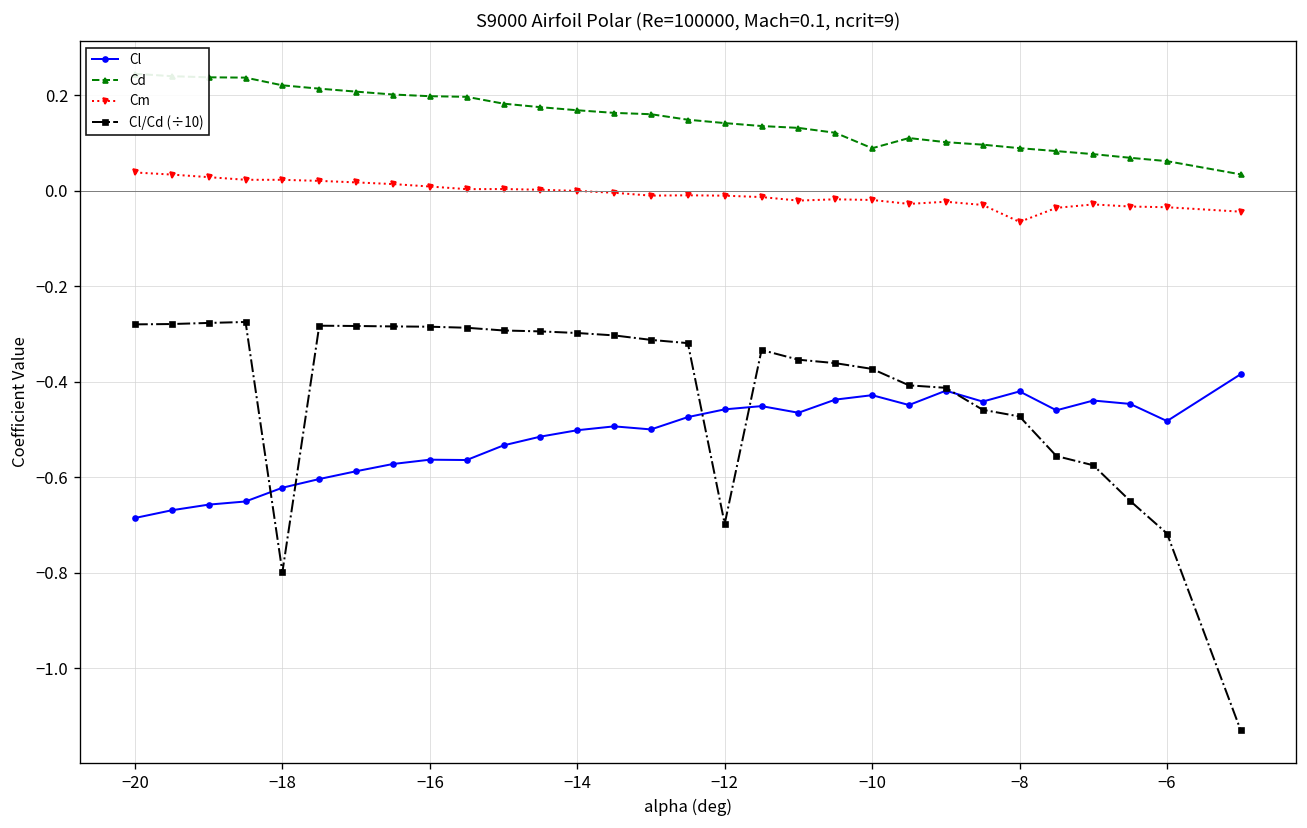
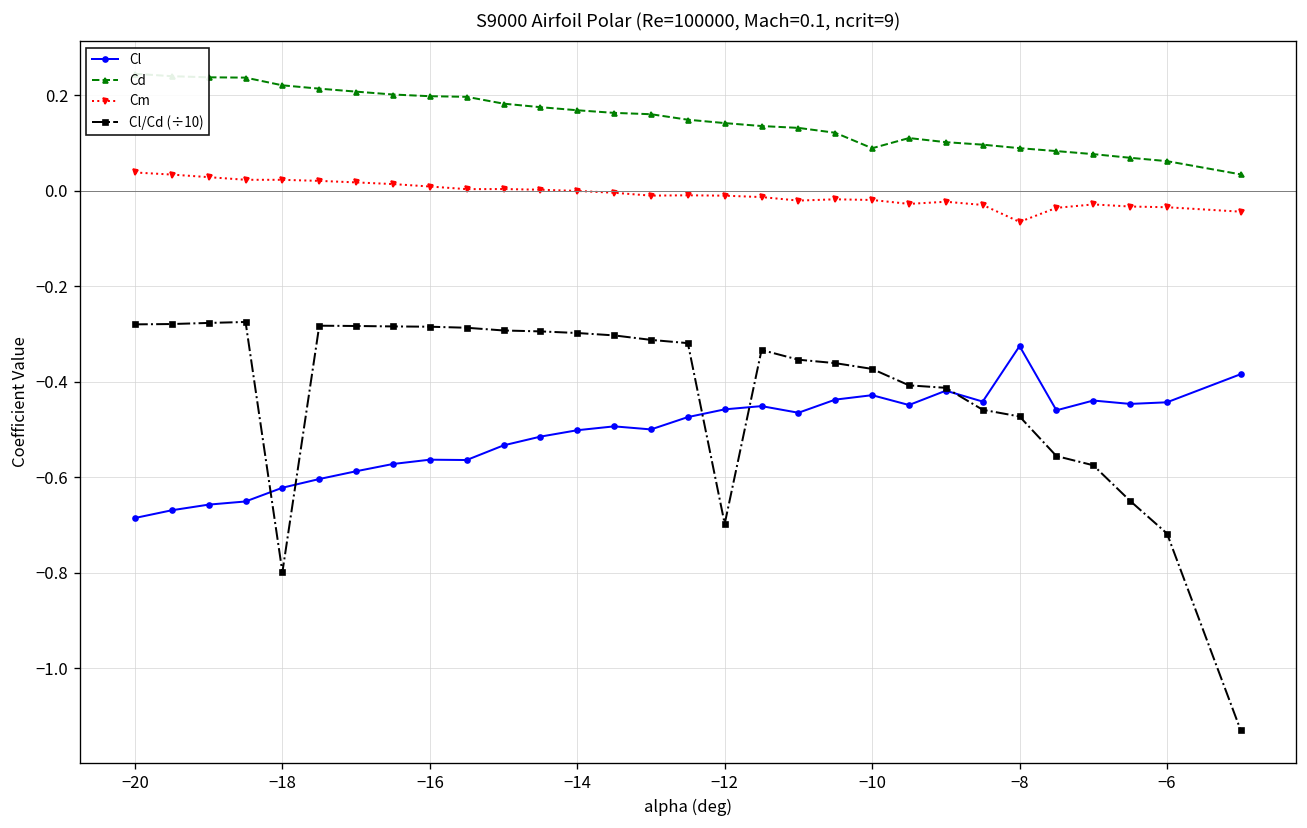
Cl, −8: -0.42 -> -0.33
Cl, −6: -0.48 -> -0.44
